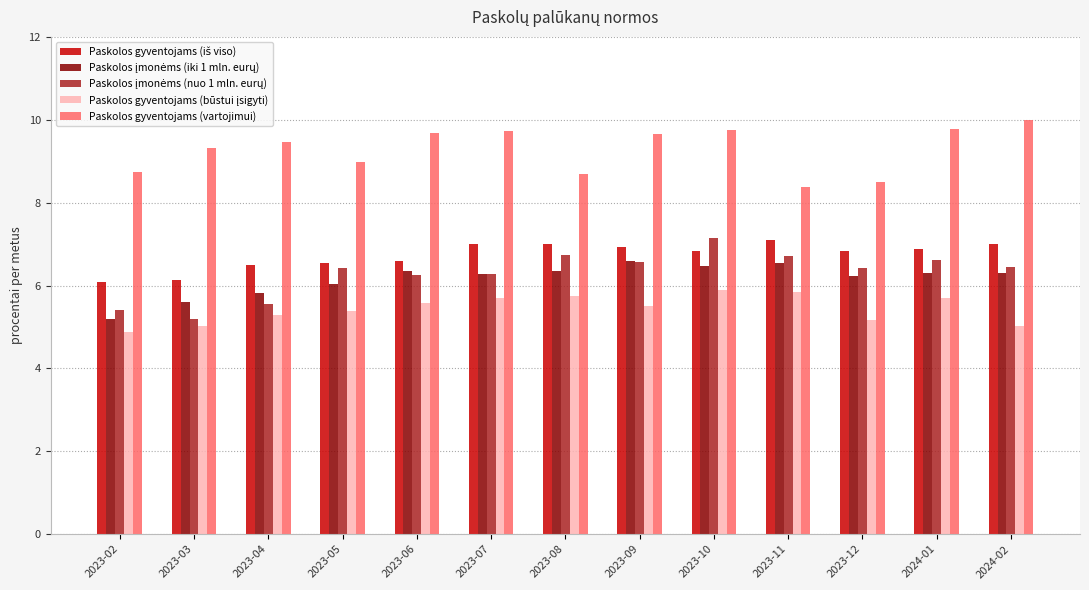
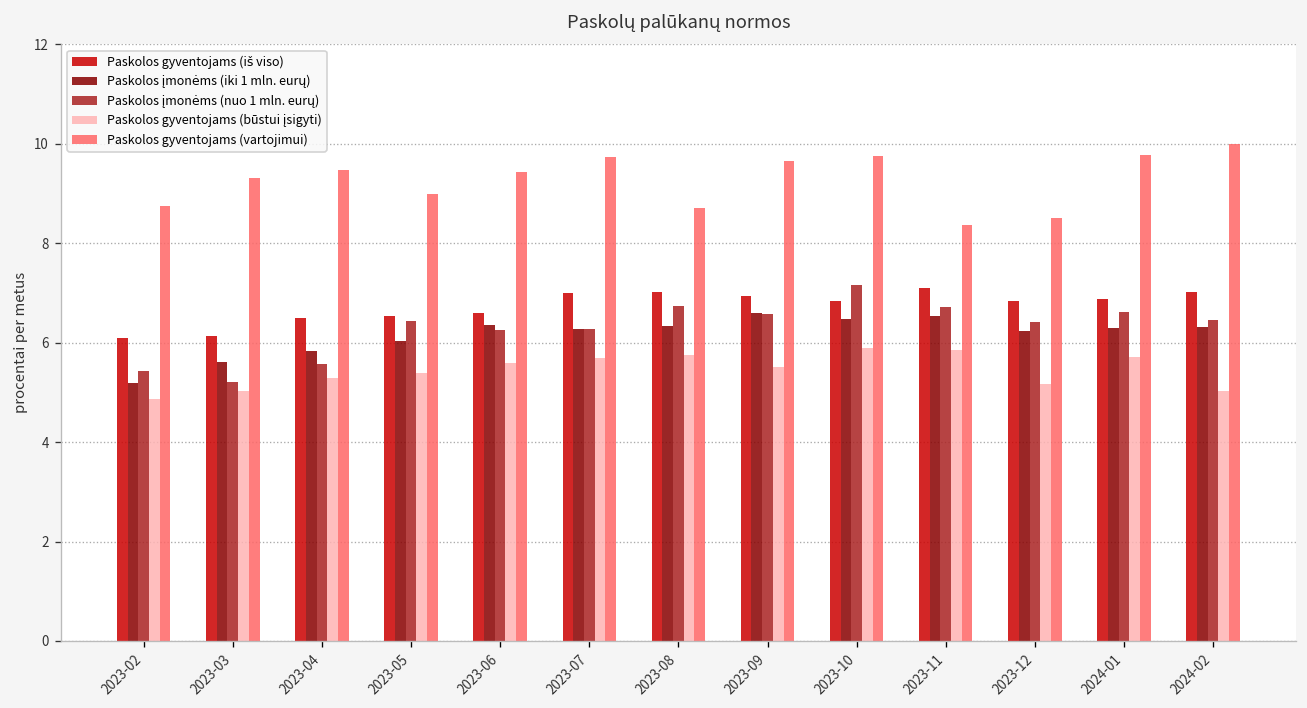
Paskolos gyventojams (vartojimui), 2023-06: 9.7 -> 9.4
